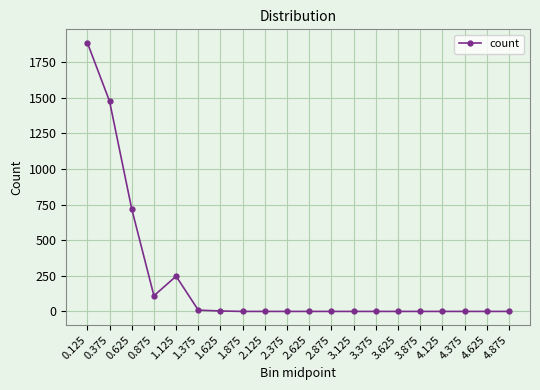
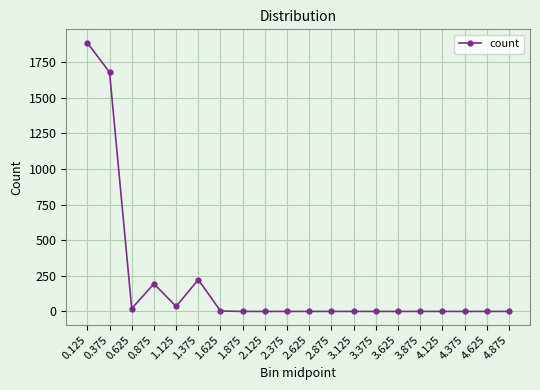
0.375: 1480 -> 1680
0.625: 720 -> 20
0.875: 110 -> 190
1.125: 250 -> 40
1.375: 10 -> 220
